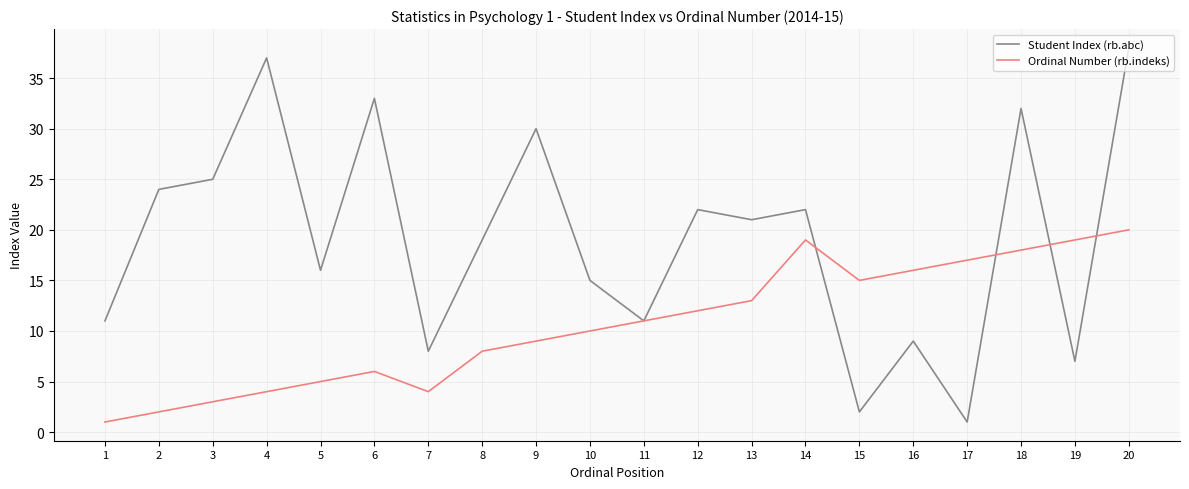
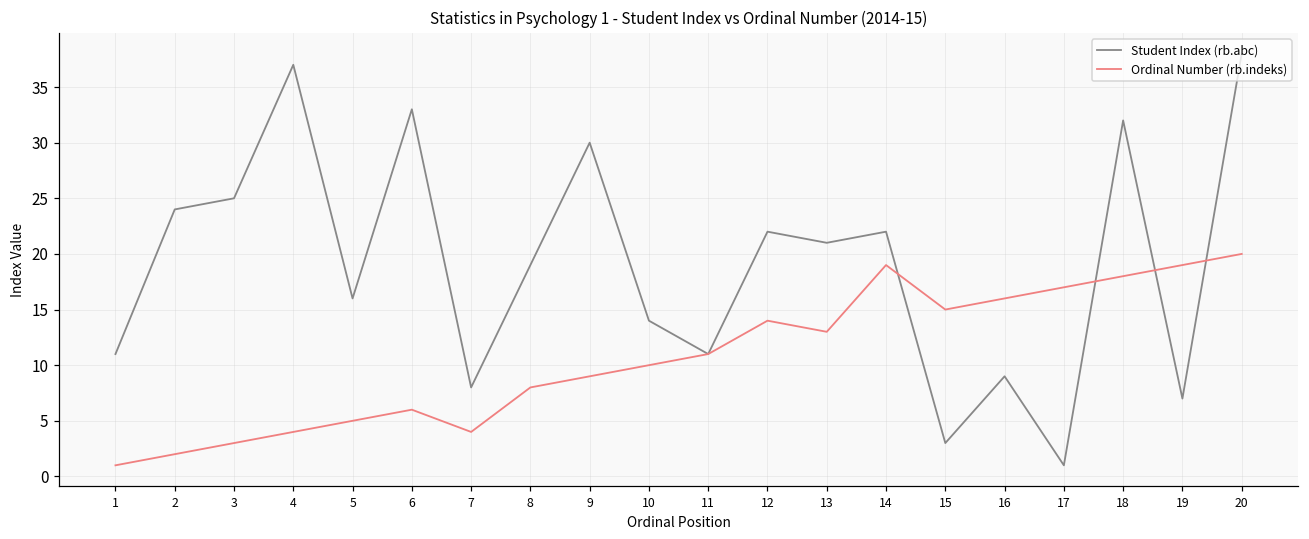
Student Index (rb.abc), 10: 15 -> 14
Ordinal Number (rb.indeks), 12: 12 -> 14
Student Index (rb.abc), 15: 2 -> 3
